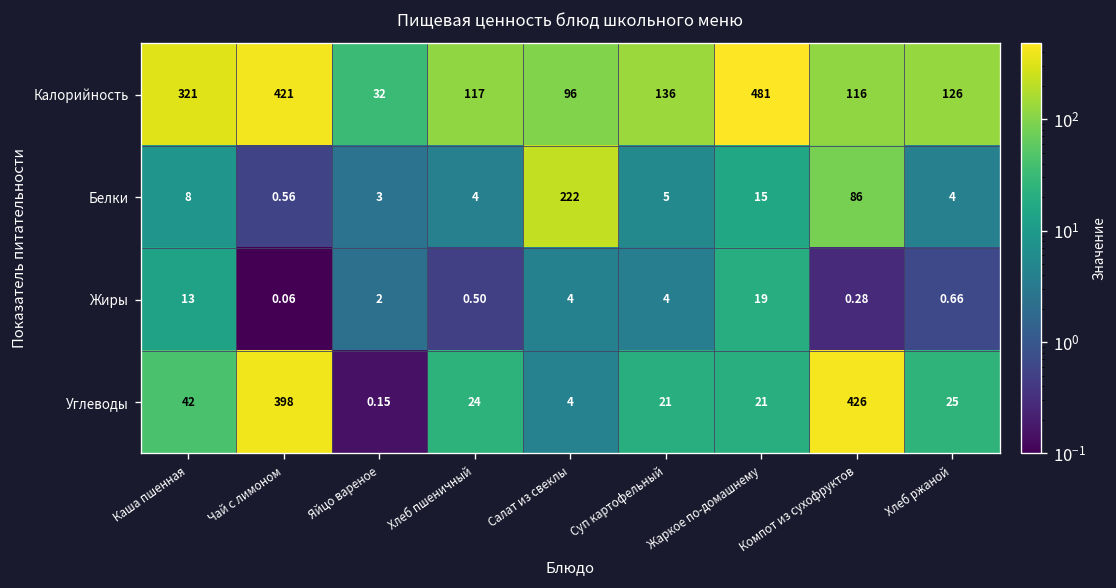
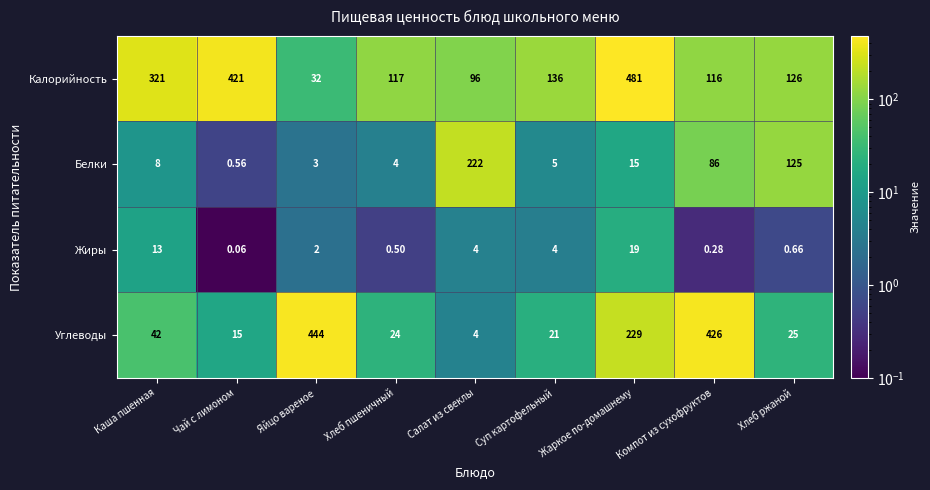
Белки, Хлеб ржаной: 4 -> 125
Углеводы, Чай с лимоном: 398 -> 15
Углеводы, Яйцо вареное: 0.15 -> 444
Углеводы, Жаркое по-домашнему: 21 -> 229
